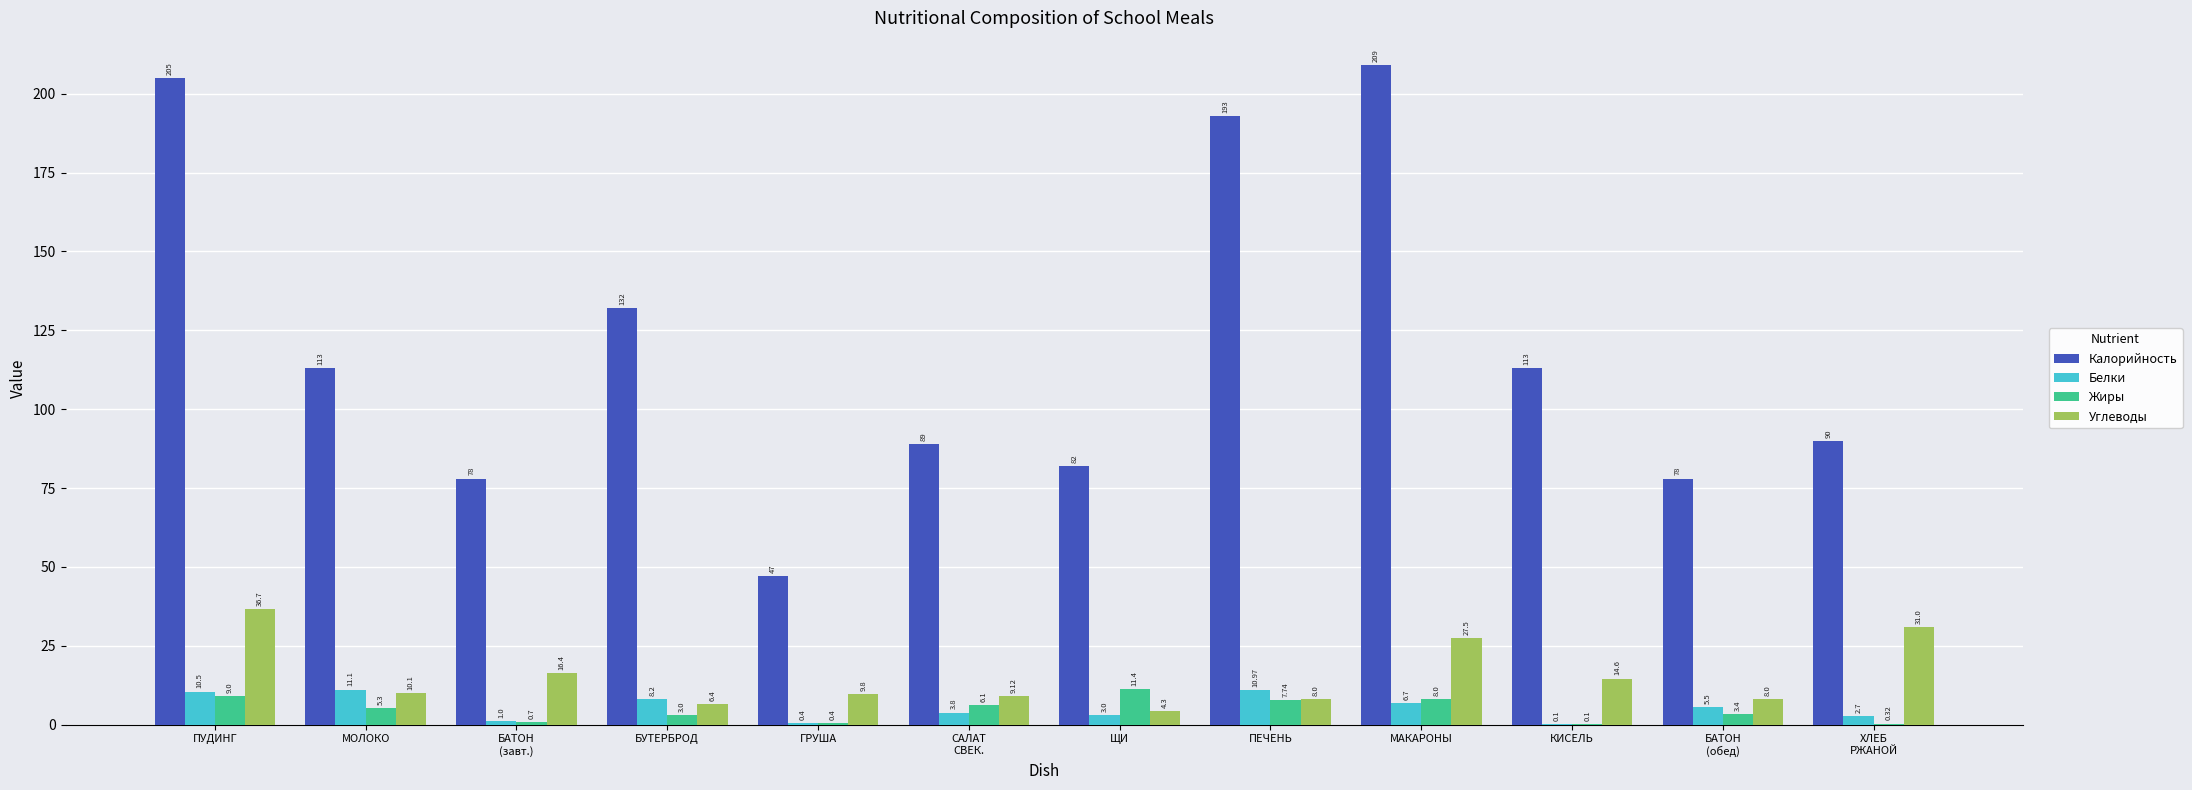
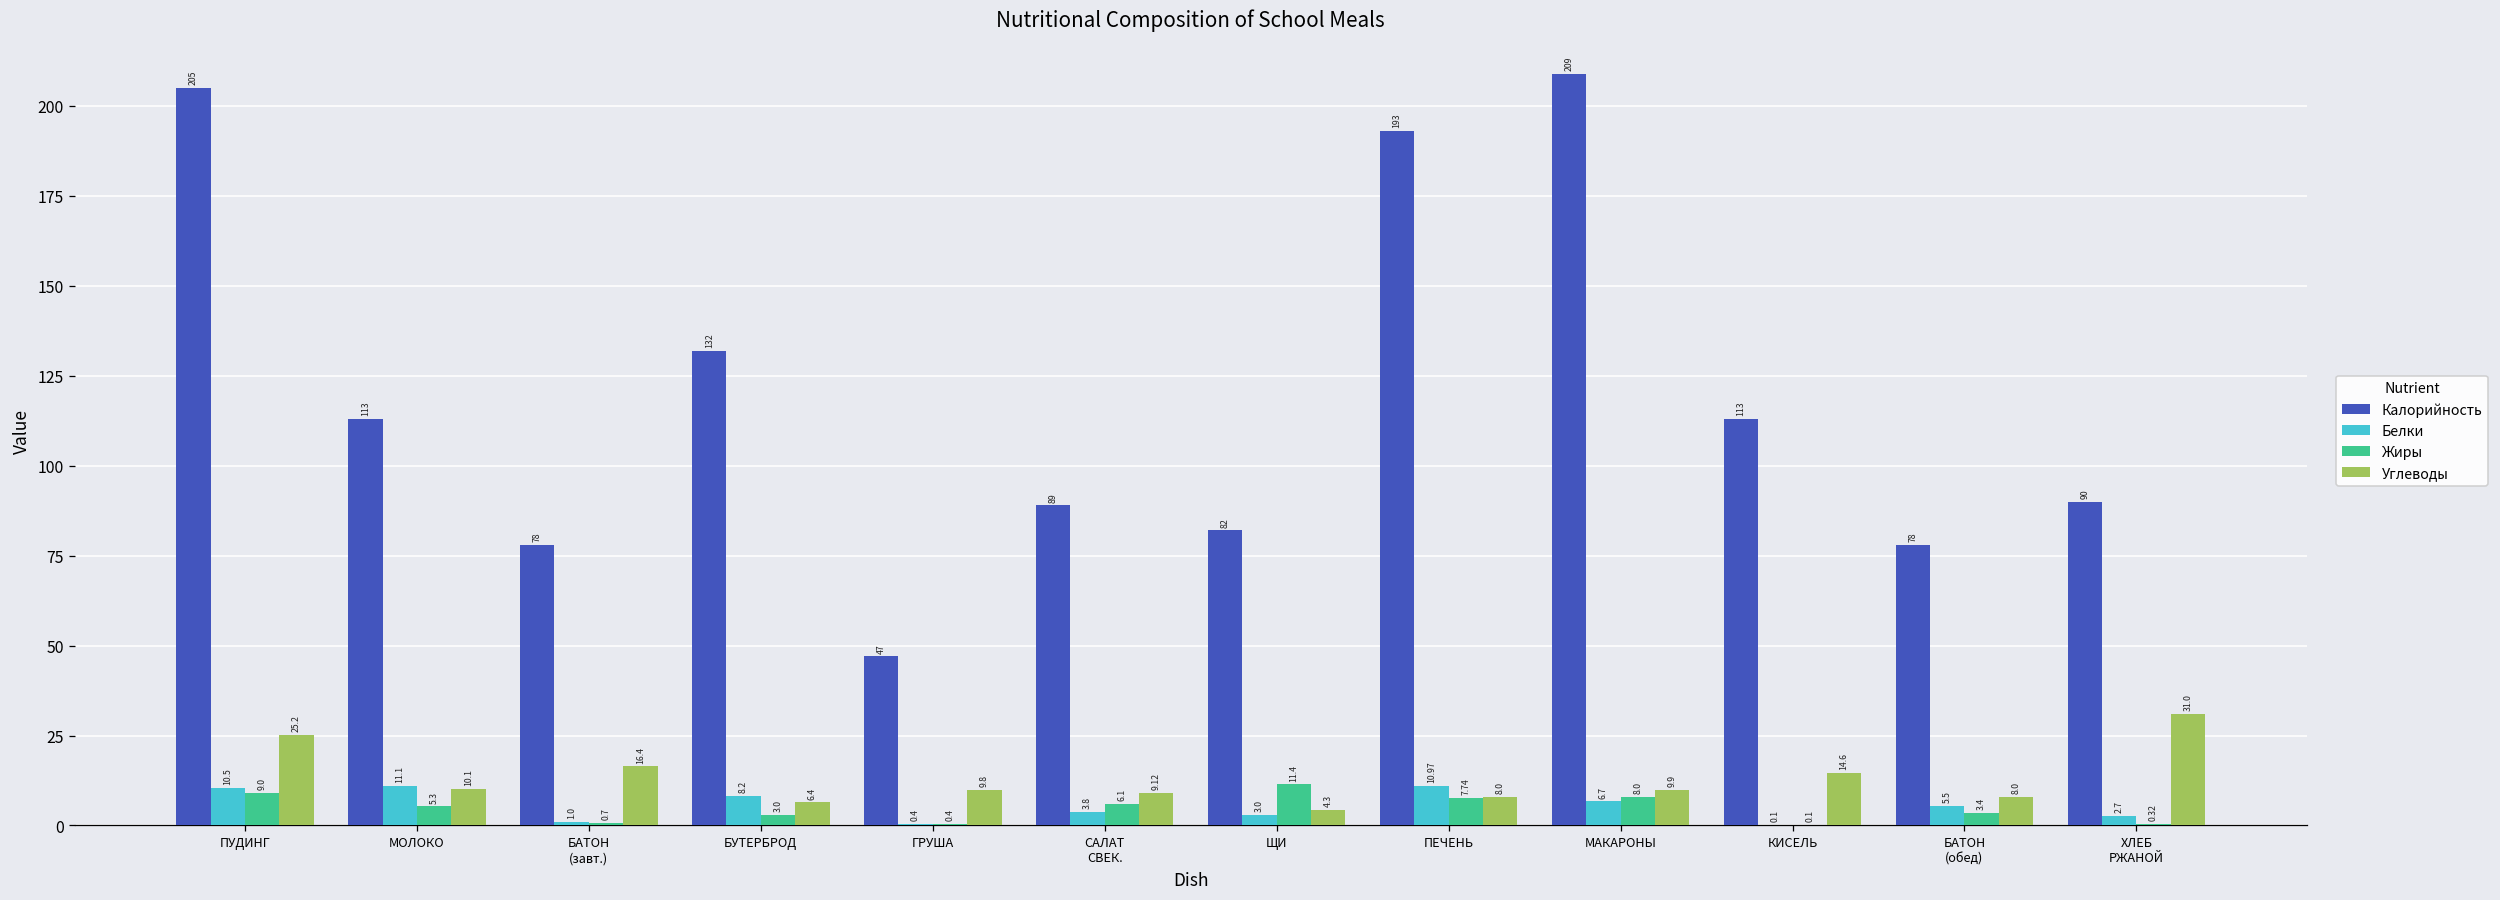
Углеводы, ПУДИНГ: 36.7 -> 25.2
Углеводы, МАКАРОНЫ: 27.5 -> 9.9
